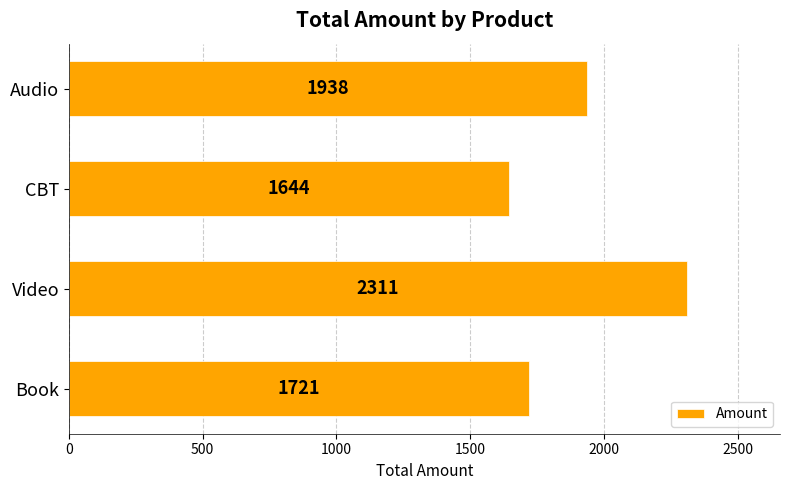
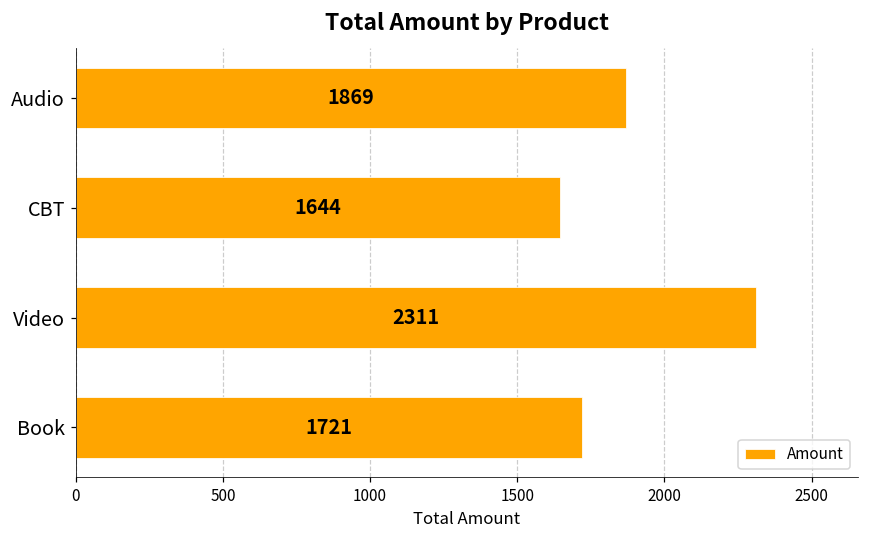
Audio: 1938 -> 1869
